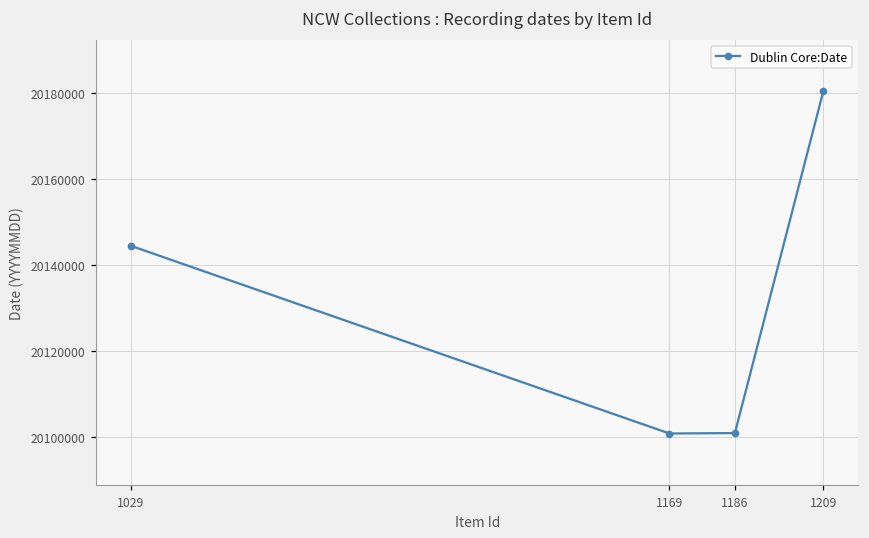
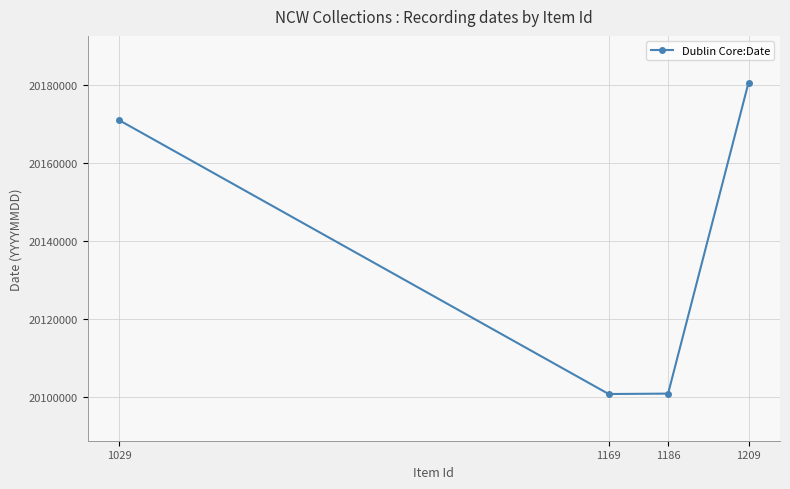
1029: 20144000 -> 20171000
